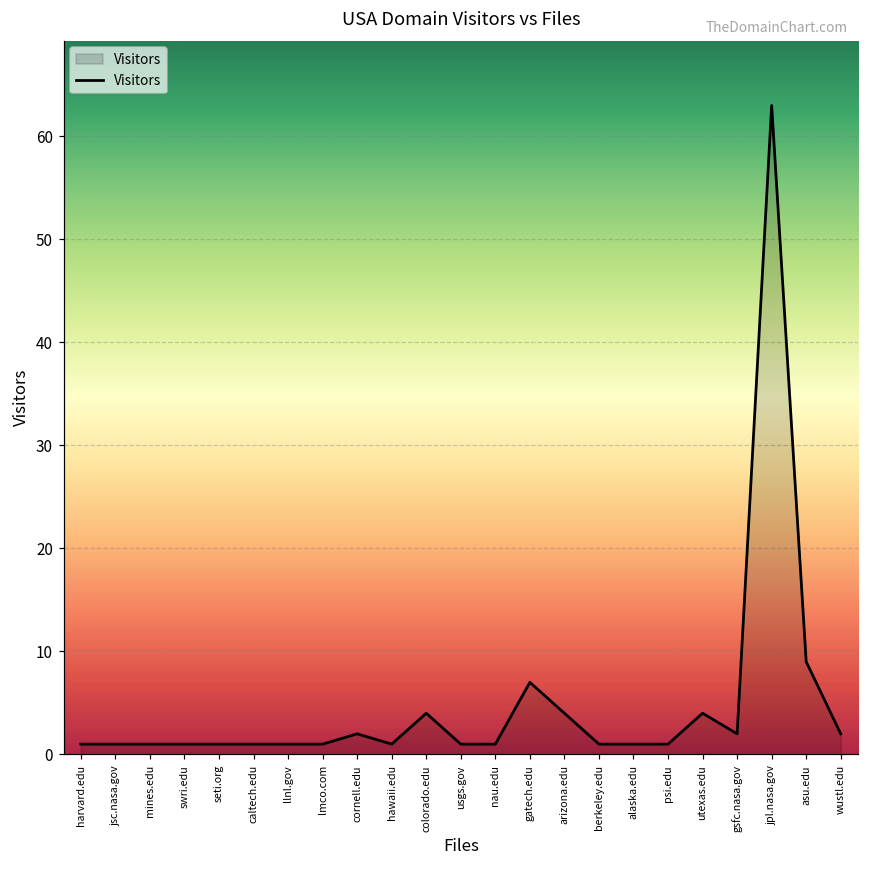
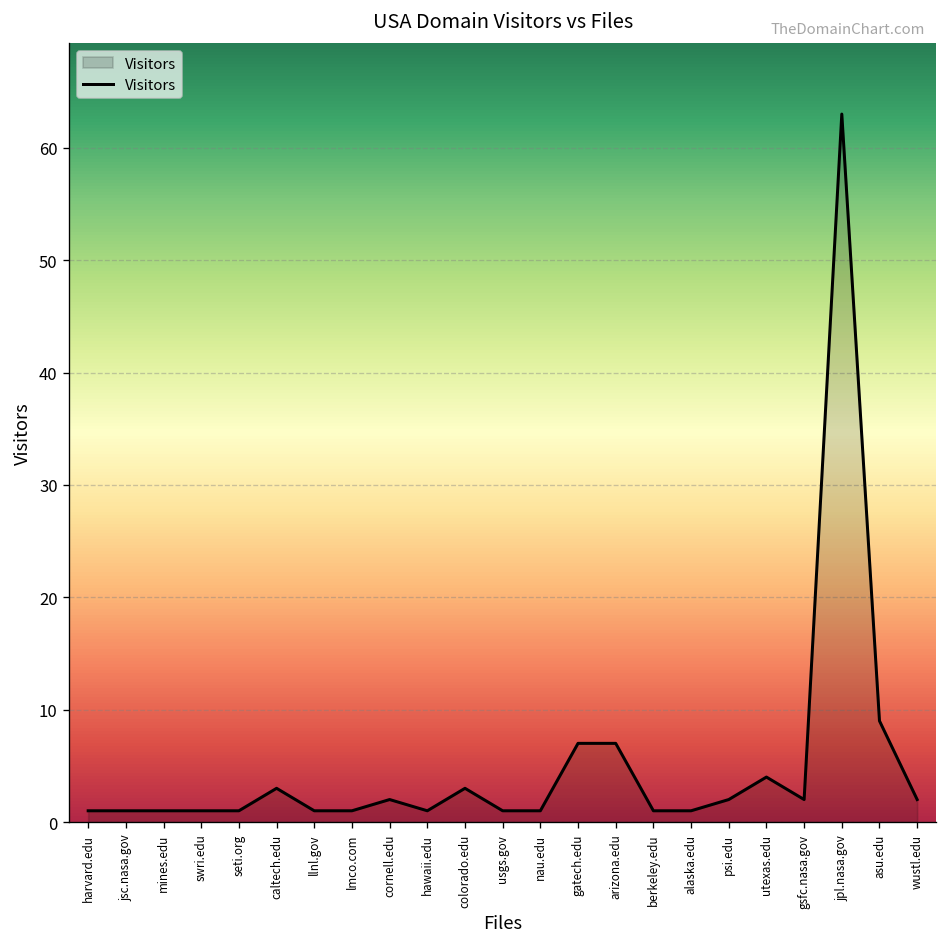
caltech.edu: 1 -> 3
colorado.edu: 4 -> 3
arizona.edu: 4 -> 7
psi.edu: 1 -> 2
